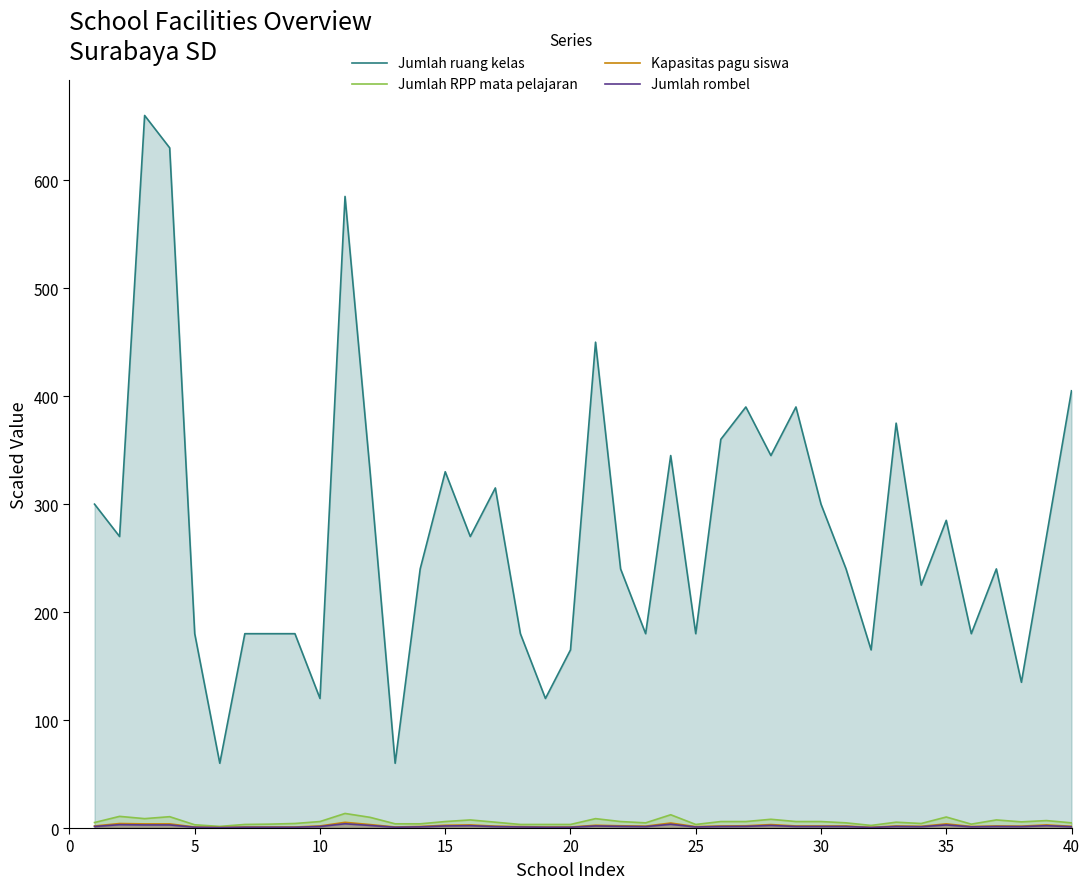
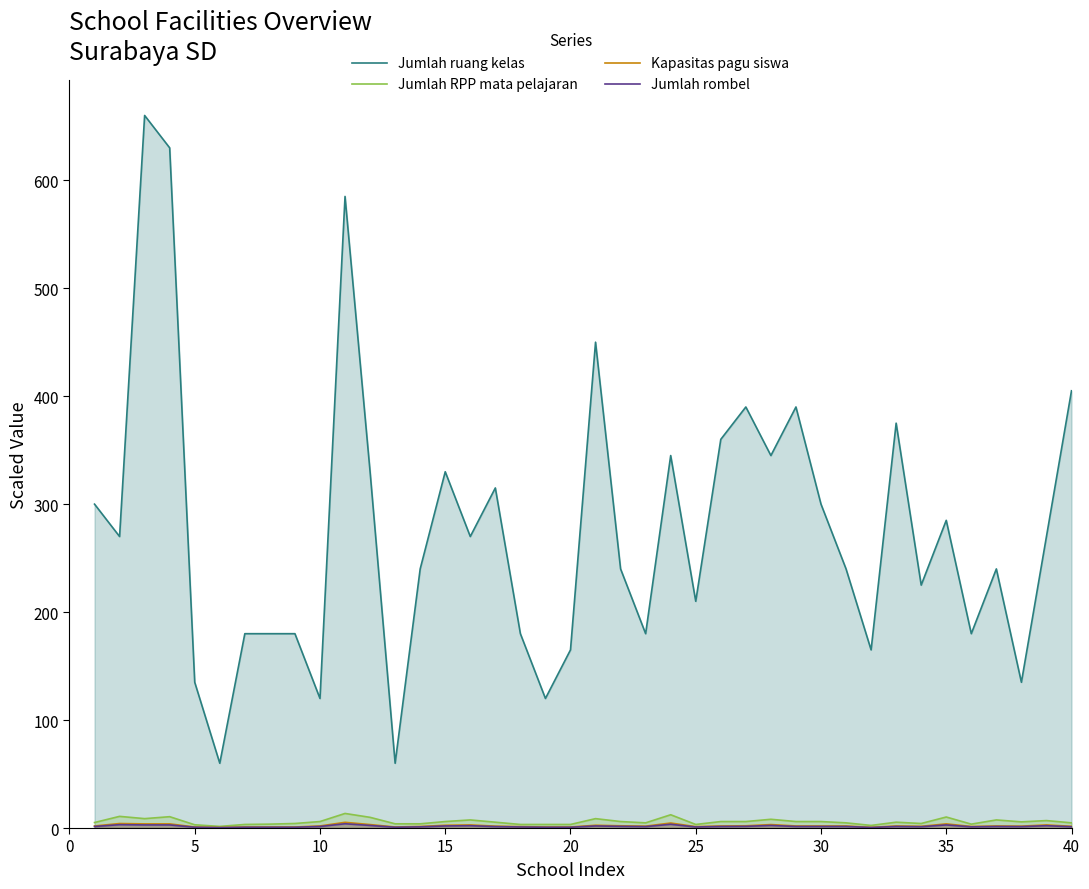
Jumlah ruang kelas, 5: 180 -> 135
Jumlah ruang kelas, 25: 180 -> 210
